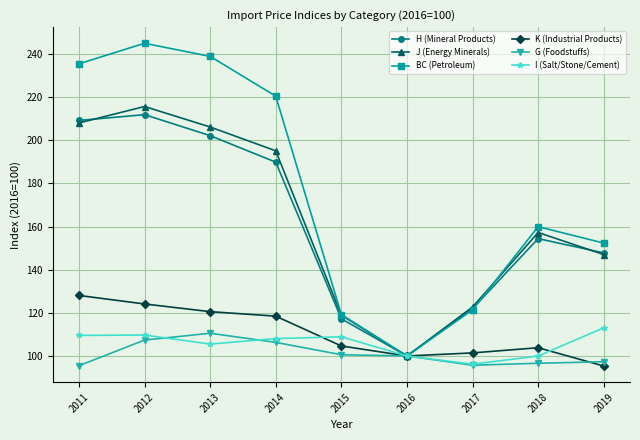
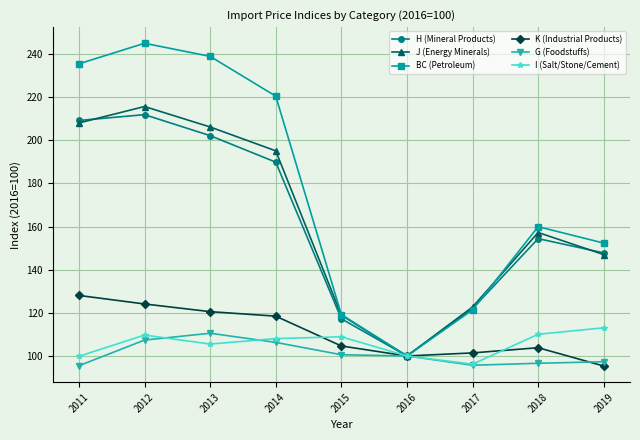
I (Salt/Stone/Cement), 2011: 110 -> 100
I (Salt/Stone/Cement), 2018: 100 -> 110
